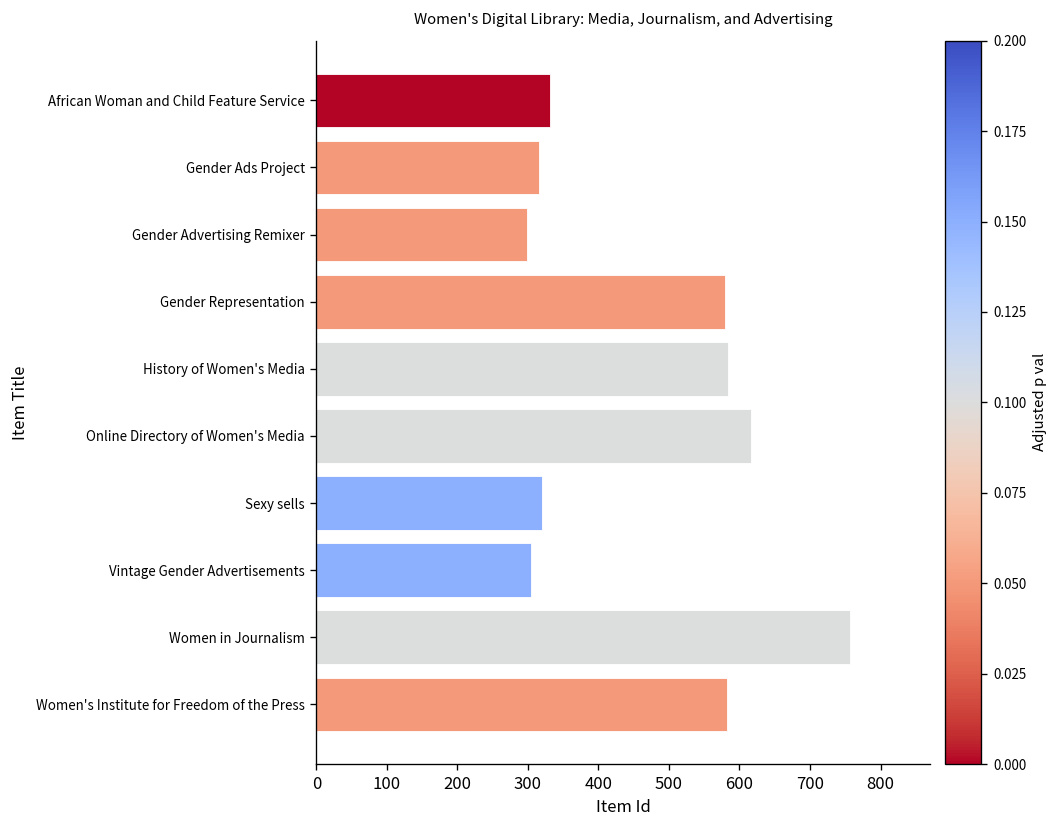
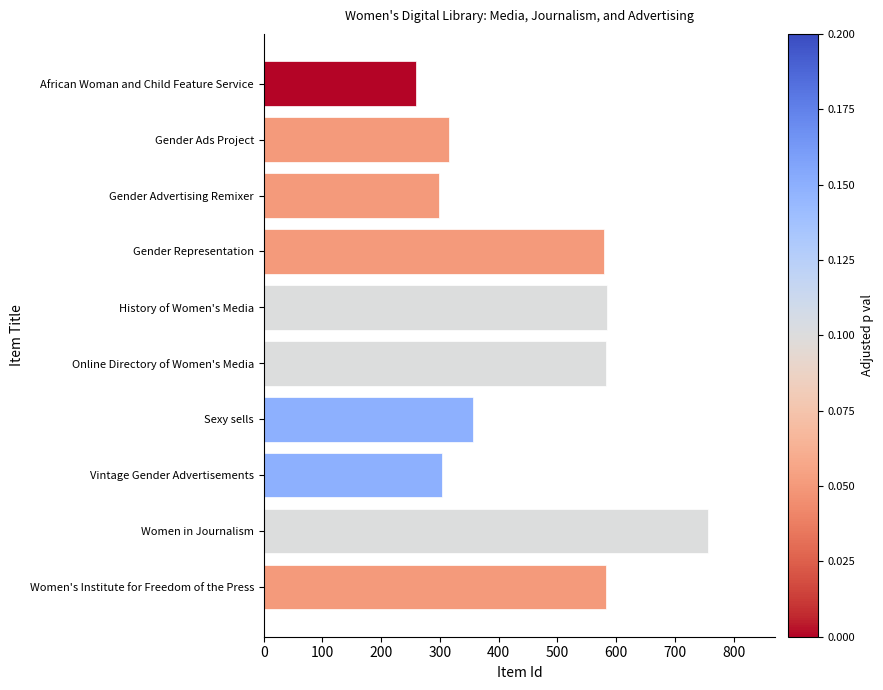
African Woman and Child Feature Service: 330 -> 260
Online Directory of Women's Media: 620 -> 580
Sexy sells: 320 -> 360
